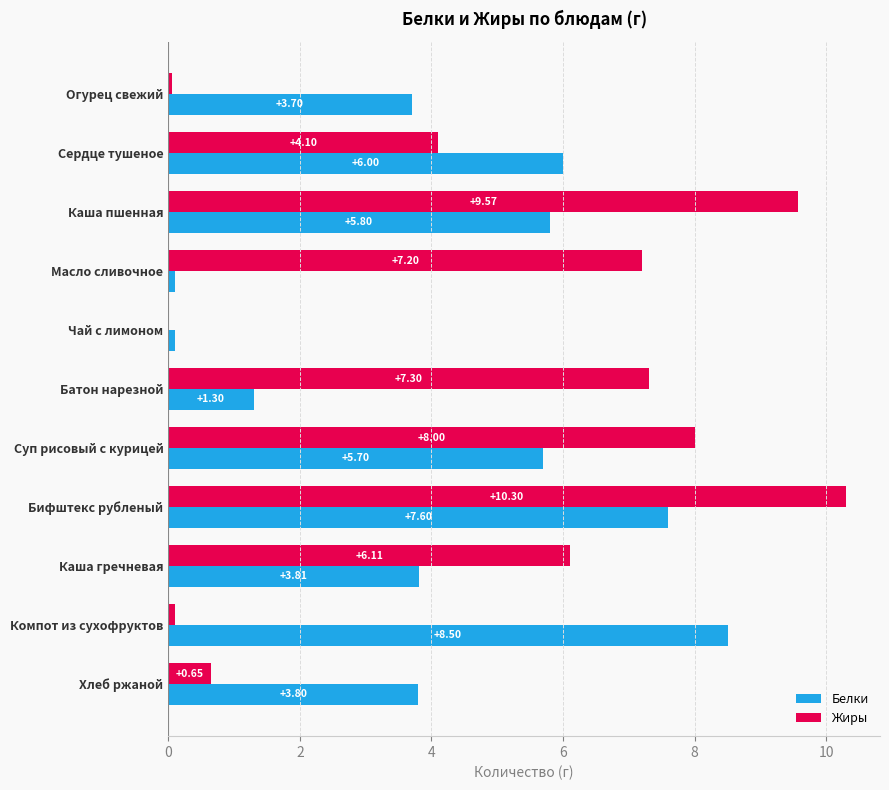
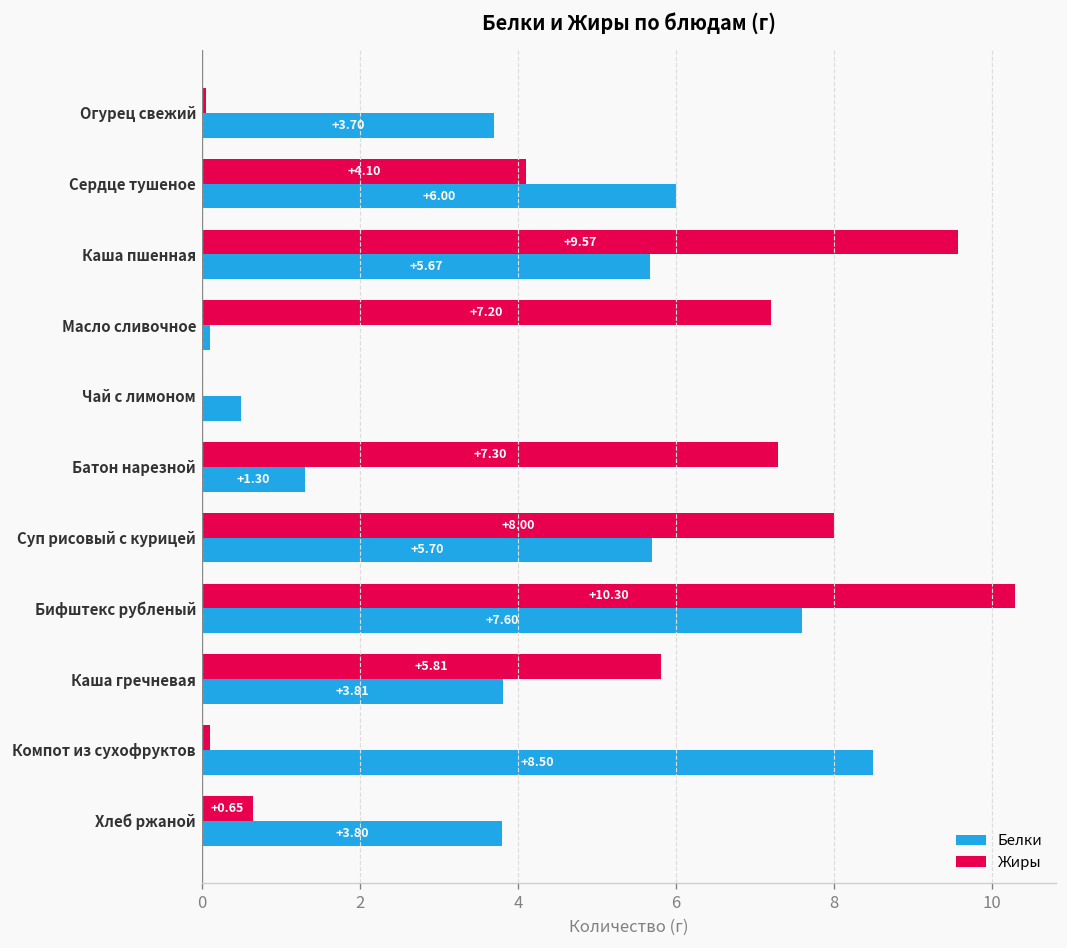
Белки, Каша пшенная: +5.80 -> +5.67
Белки, Чай с лимоном: 0.1 -> 0.5
Жиры, Каша гречневая: +6.11 -> +5.81
